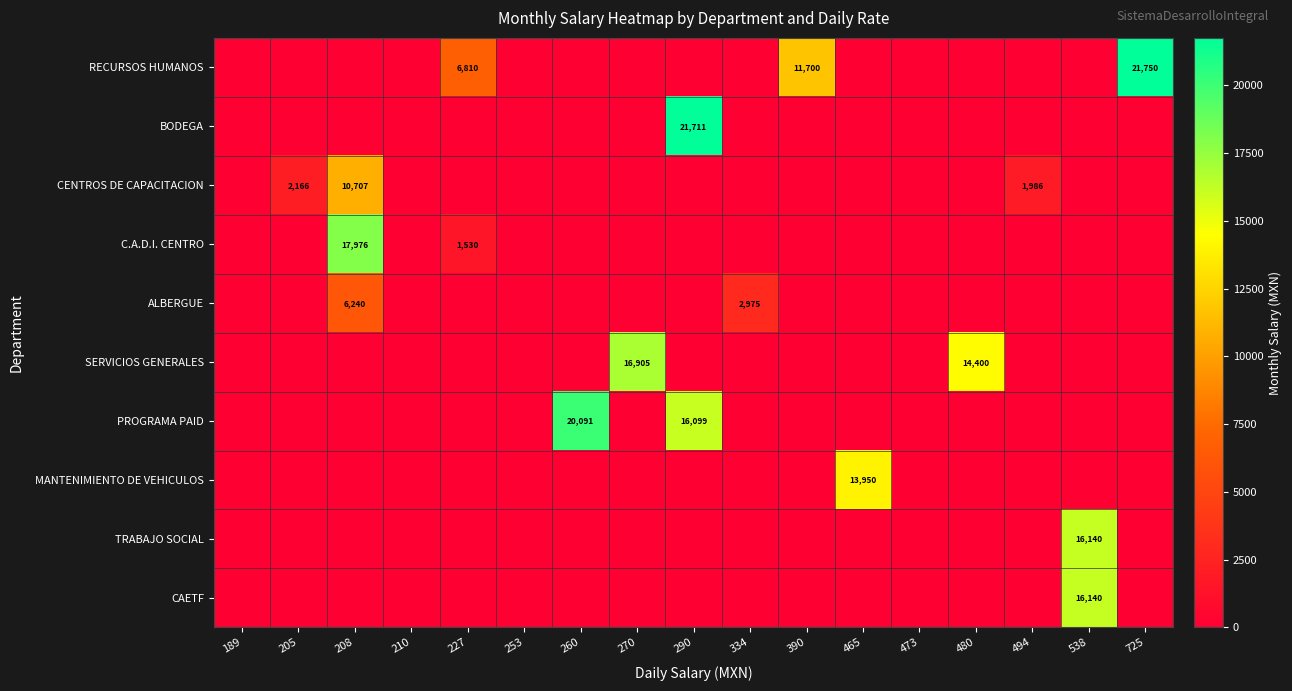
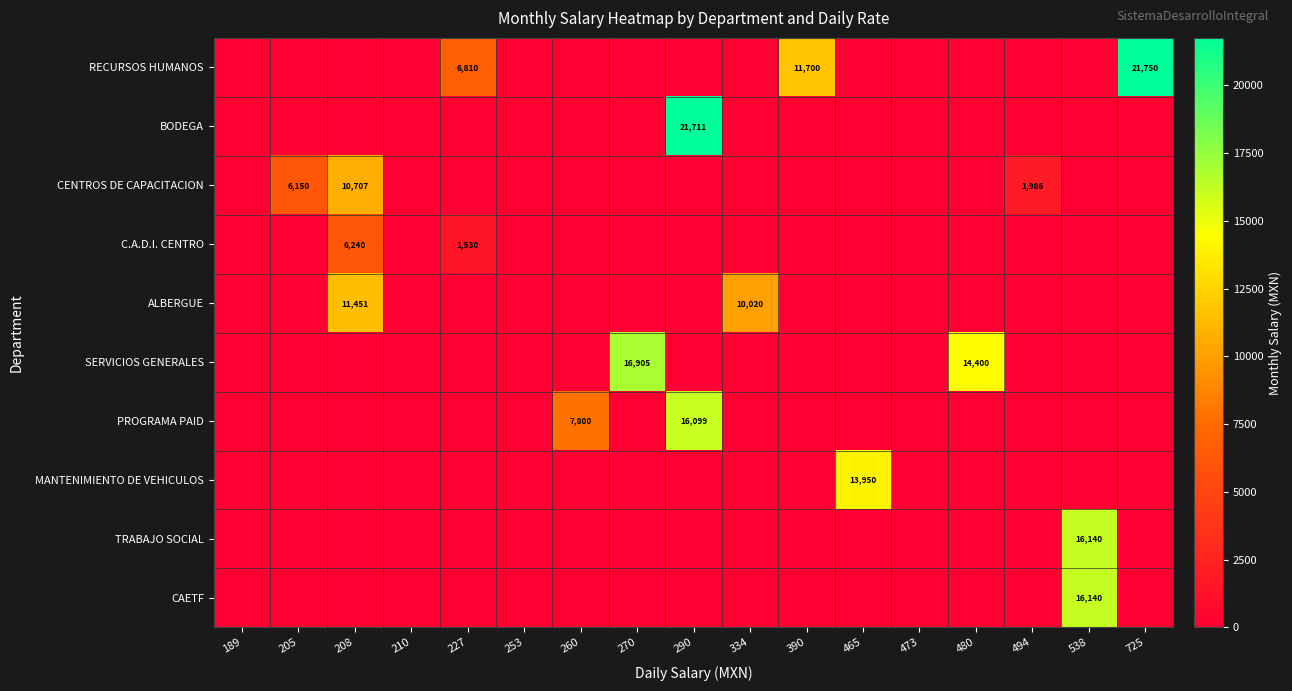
CENTROS DE CAPACITACION, 205: 2,166 -> 6,150
C.A.D.I. CENTRO, 208: 17,976 -> 6,240
ALBERGUE, 208: 6,240 -> 11,451
ALBERGUE, 334: 2,975 -> 10,020
PROGRAMA PAID, 260: 20,091 -> 7,800
